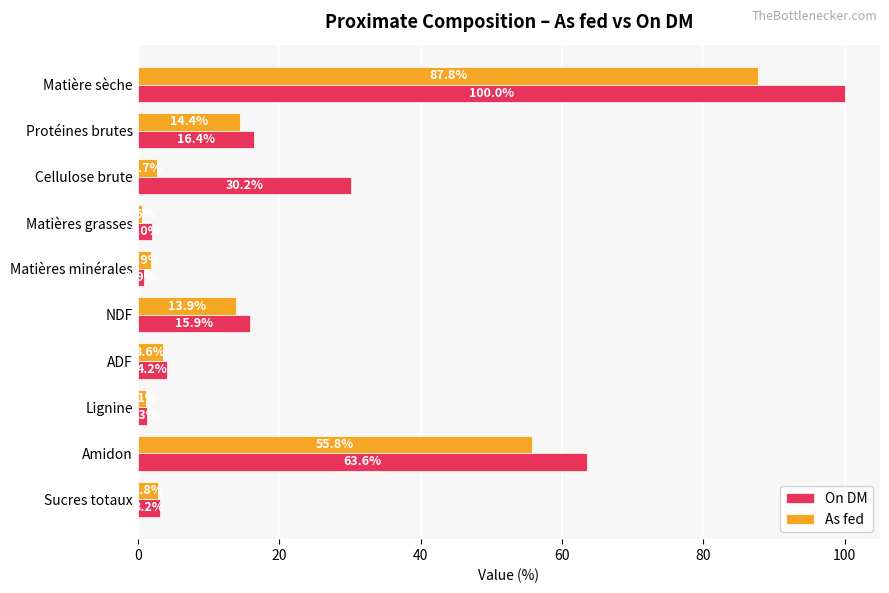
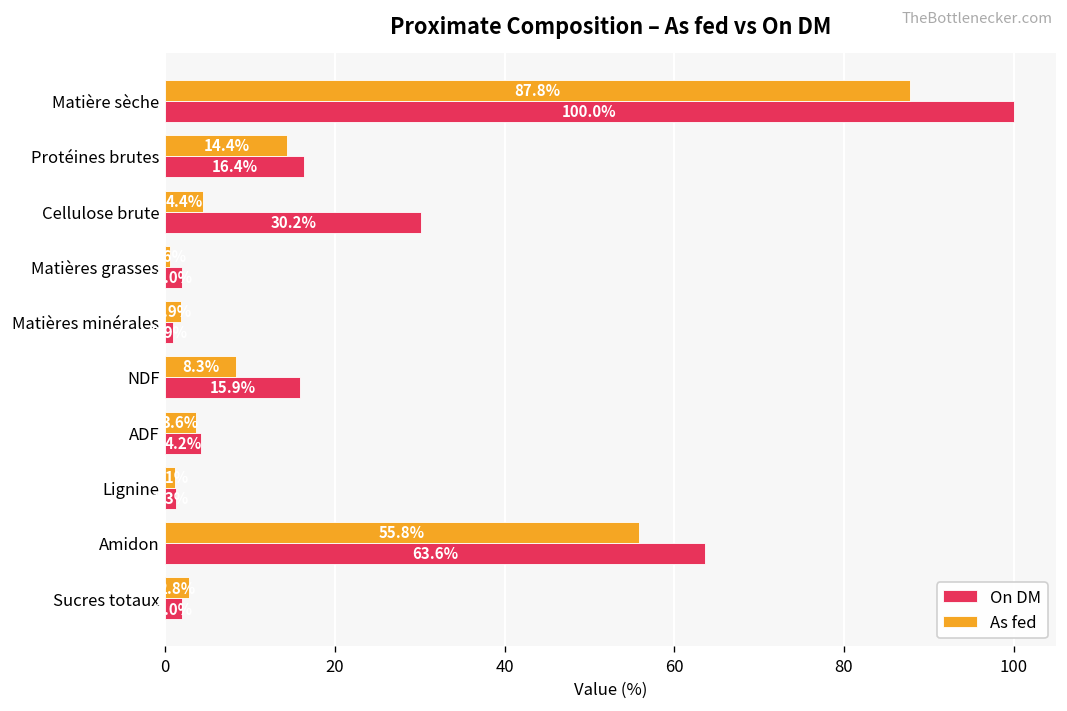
As fed, Cellulose brute: 2.7% -> 4.4%
As fed, NDF: 13.9% -> 8.3%
On DM, Sucres totaux: 3 -> 2
